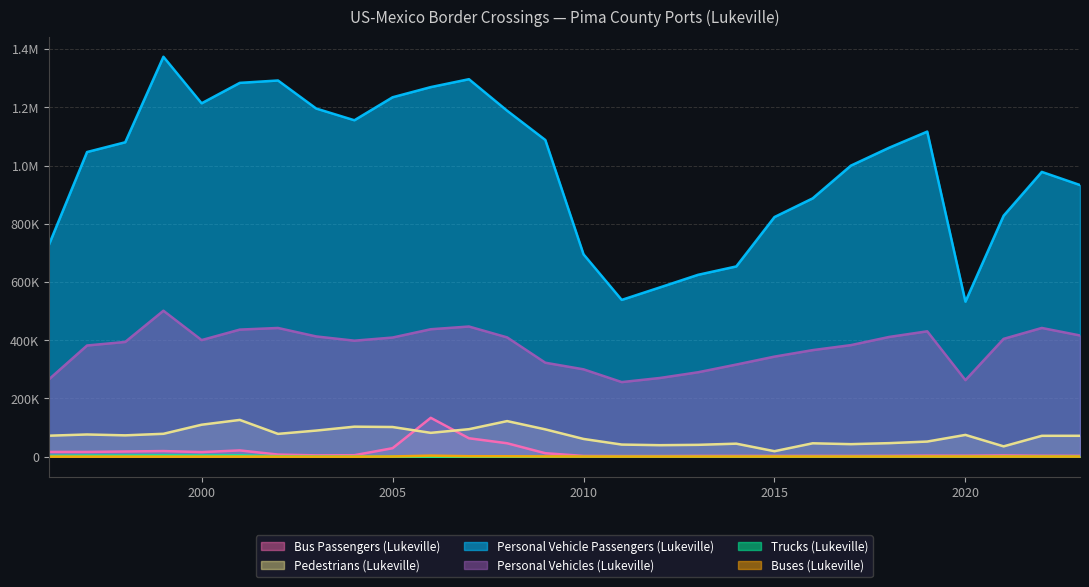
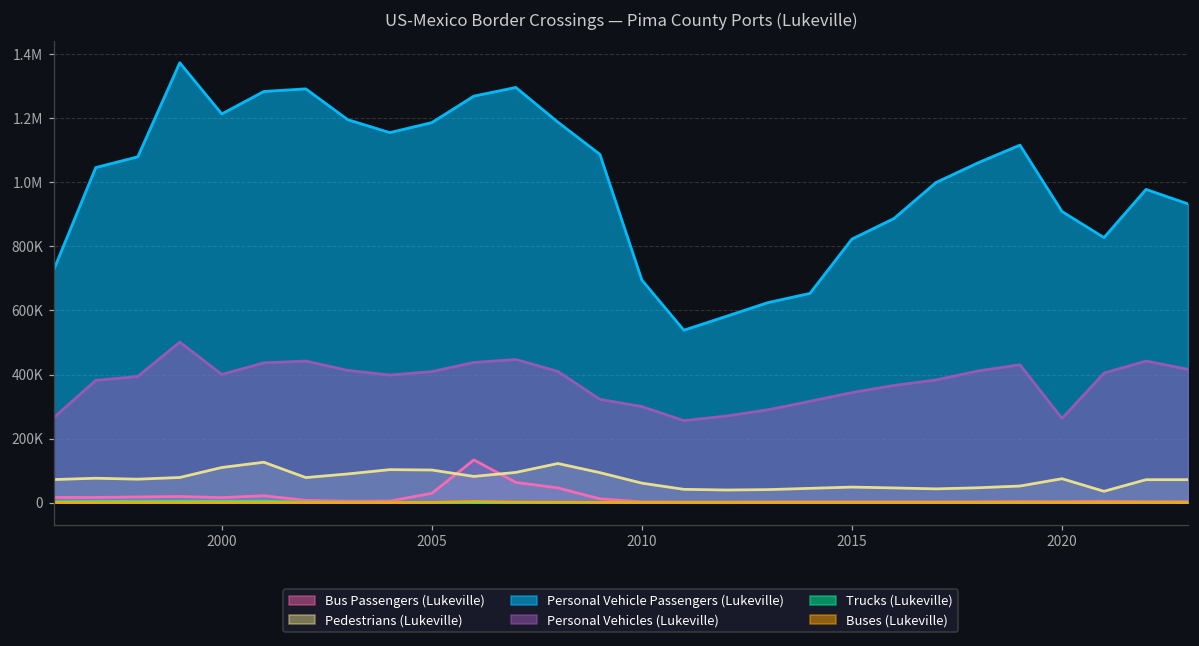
Personal Vehicle Passengers (Lukeville), 2005: 1230000 -> 1190000
Pedestrians (Lukeville), 2015: 20000 -> 50000
Personal Vehicle Passengers (Lukeville), 2020: 530000 -> 910000
